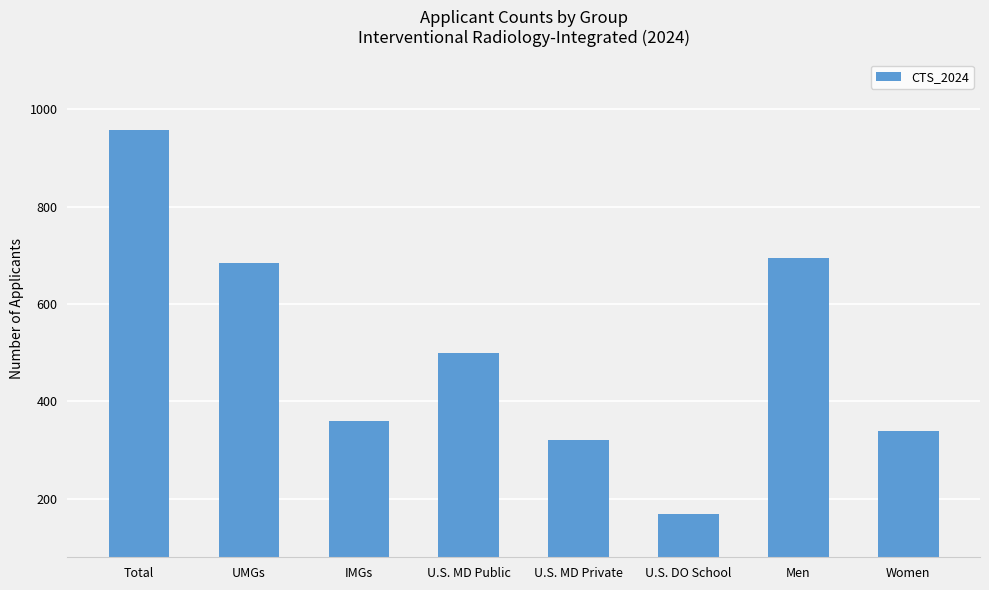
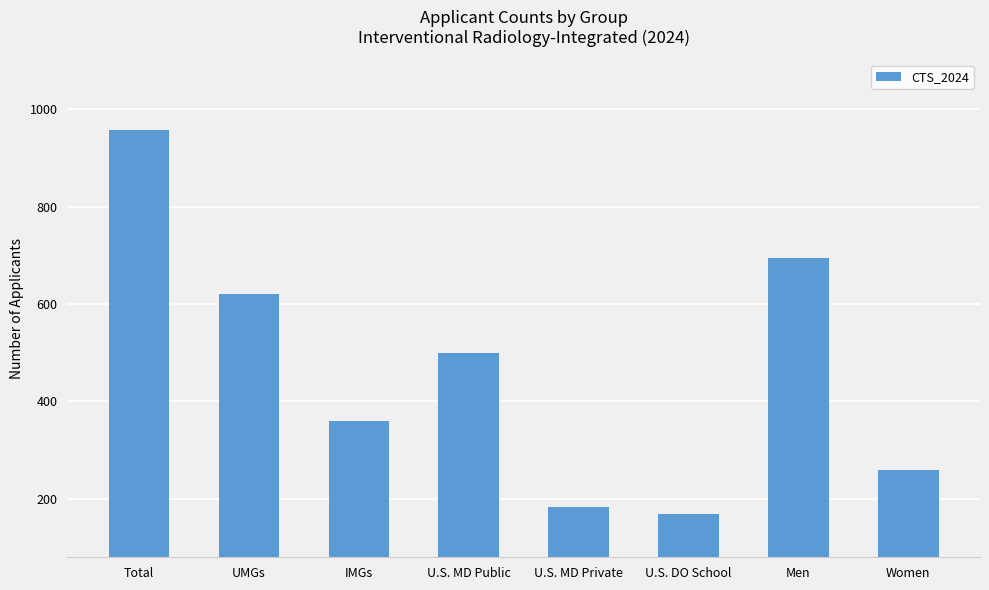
UMGs: 690 -> 620
U.S. MD Private: 320 -> 180
Women: 340 -> 260
